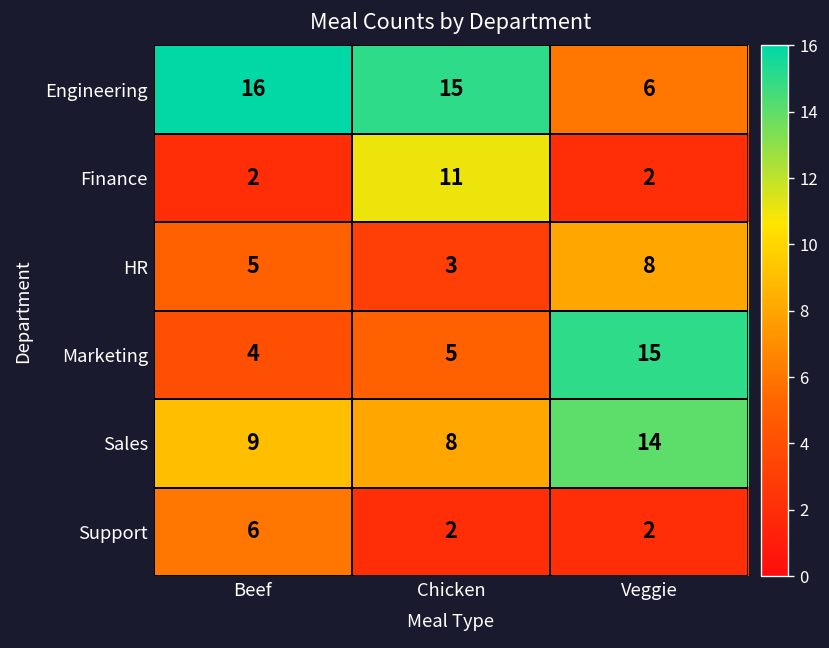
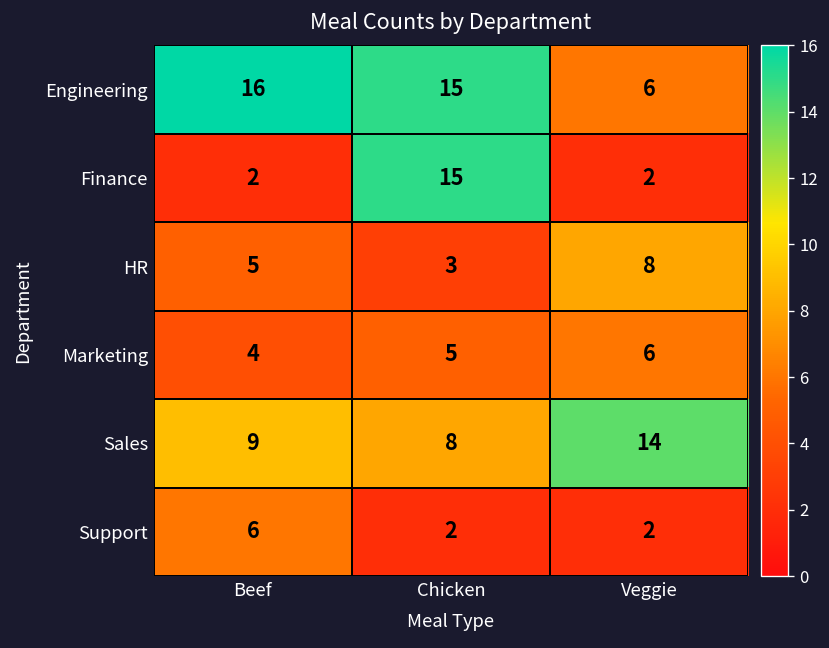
Finance, Chicken: 11 -> 15
Marketing, Veggie: 15 -> 6
